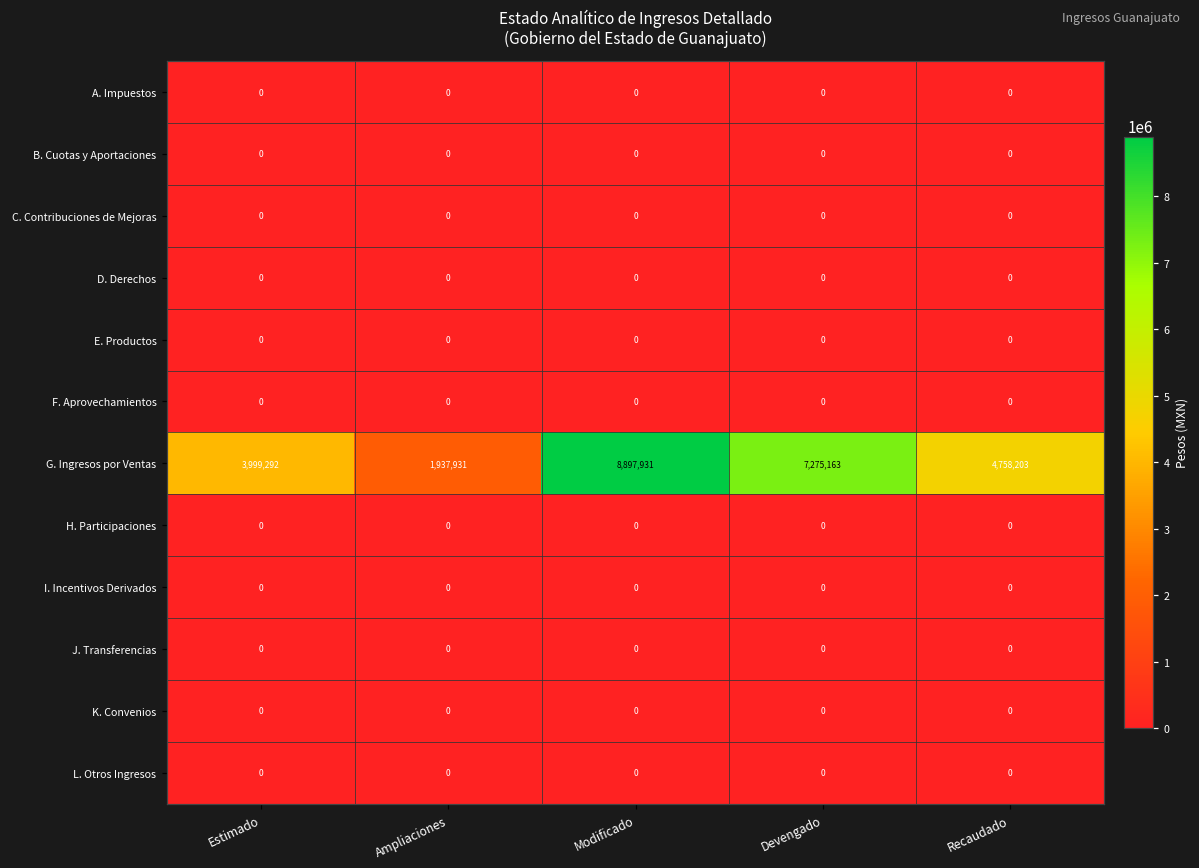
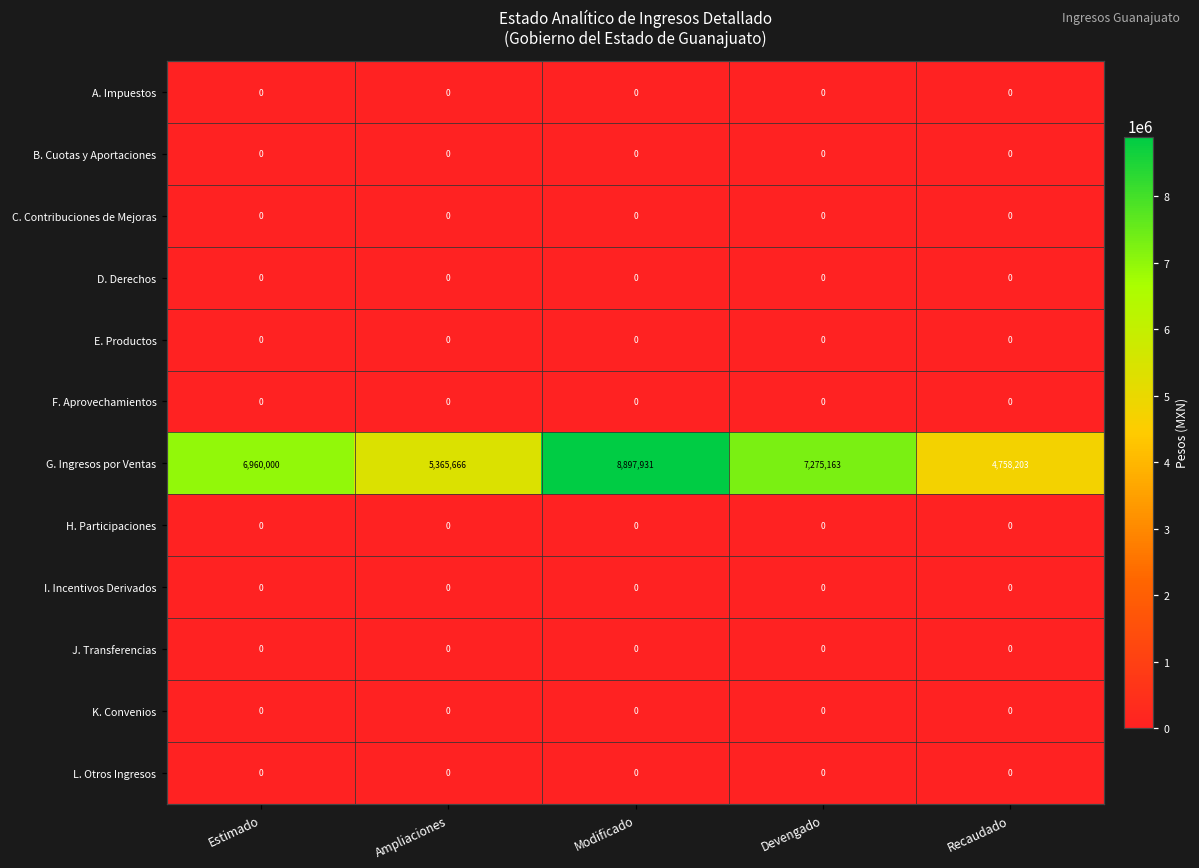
G. Ingresos por Ventas, Estimado: 3,999,292 -> 6,960,000
G. Ingresos por Ventas, Ampliaciones: 1,937,931 -> 5,365,666
